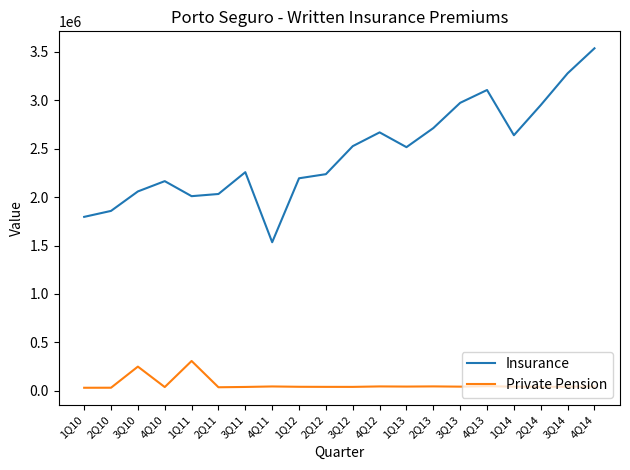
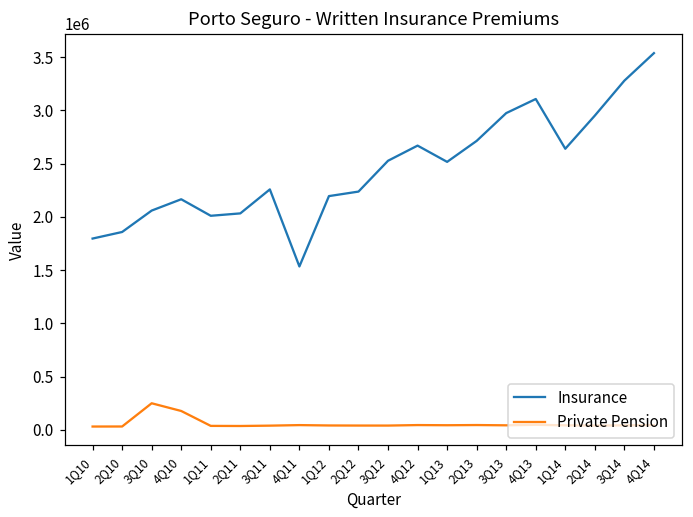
Private Pension, 4Q10: 0 -> 200000
Private Pension, 1Q11: 300000 -> 0
